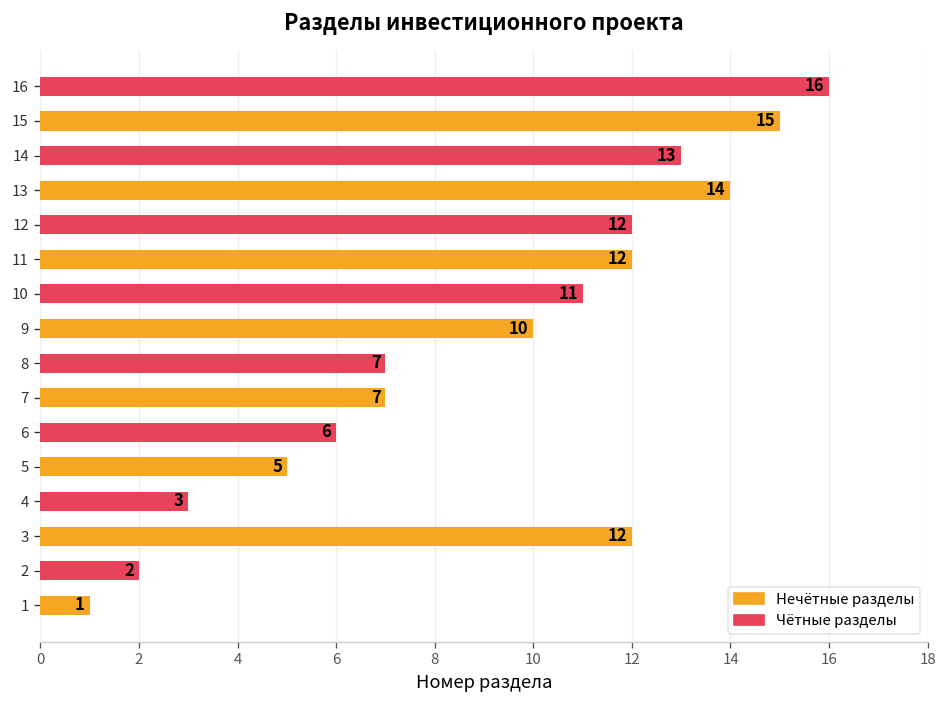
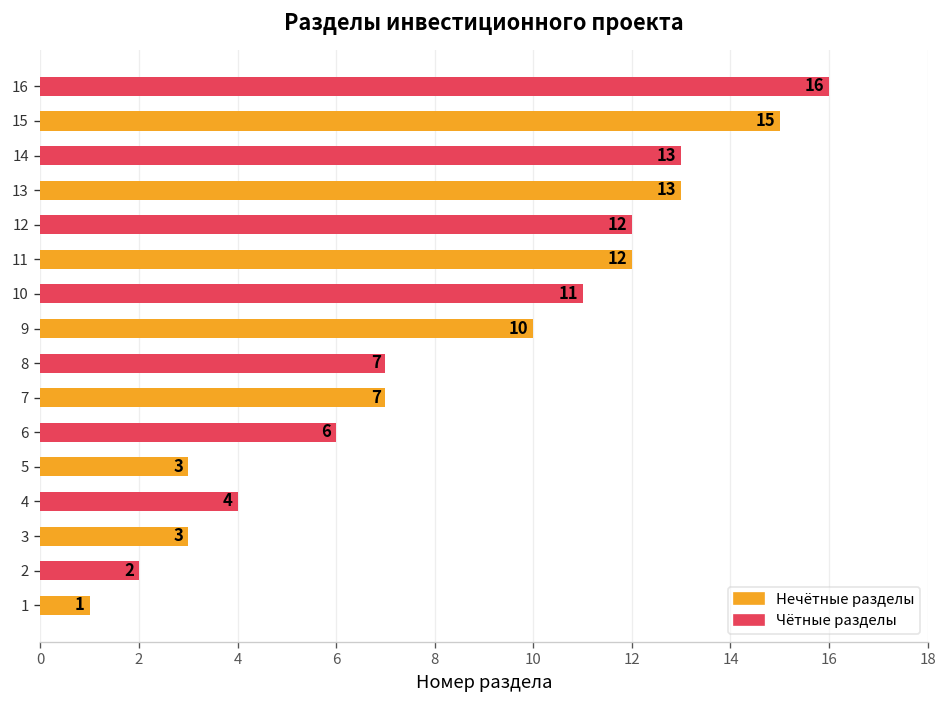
13: 14 -> 13
5: 5 -> 3
4: 3 -> 4
3: 12 -> 3
